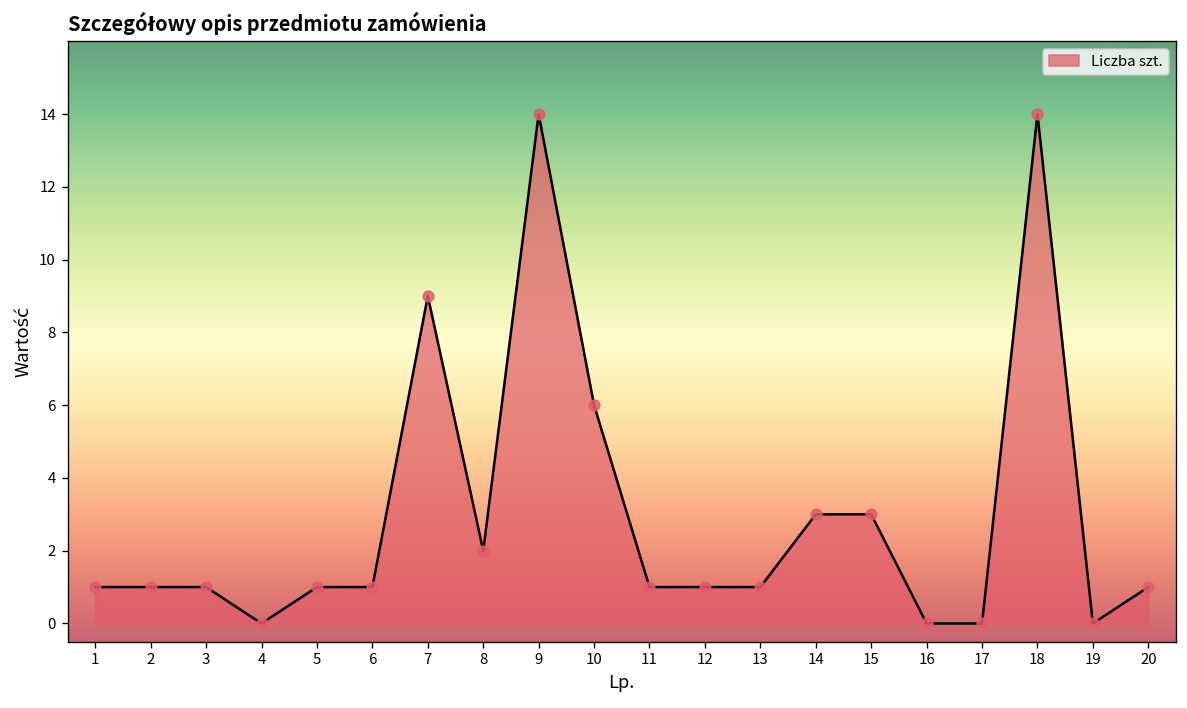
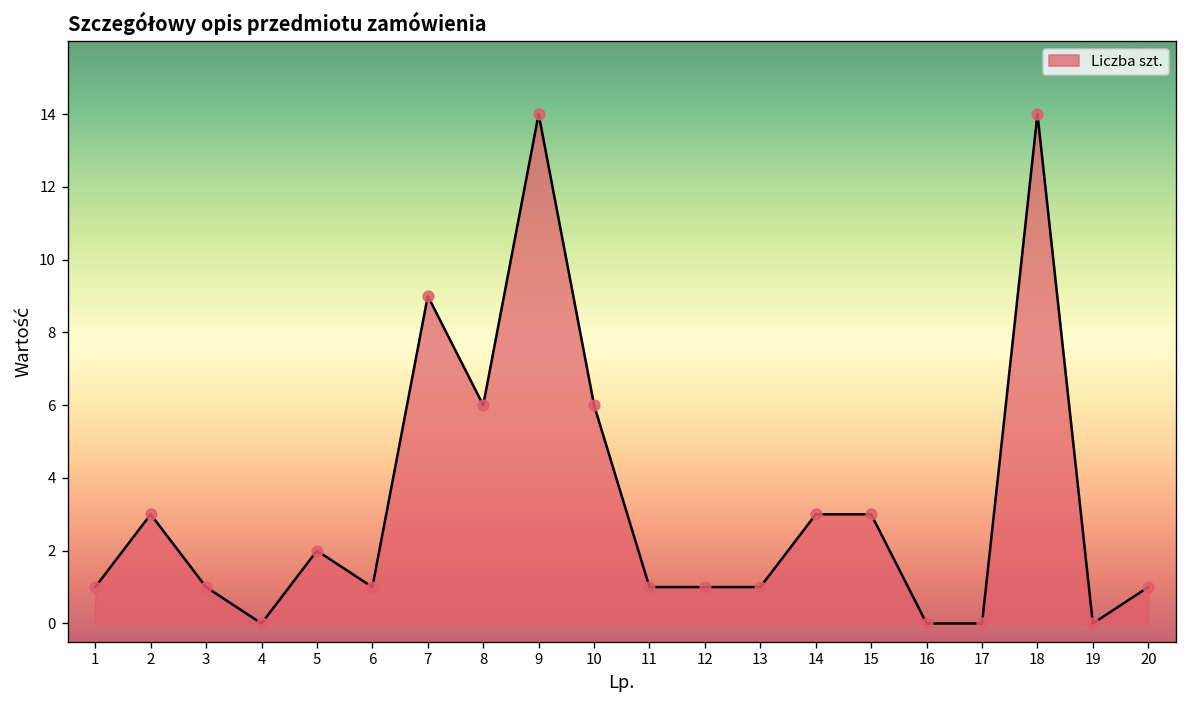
2: 1 -> 3
5: 1 -> 2
8: 2 -> 6
